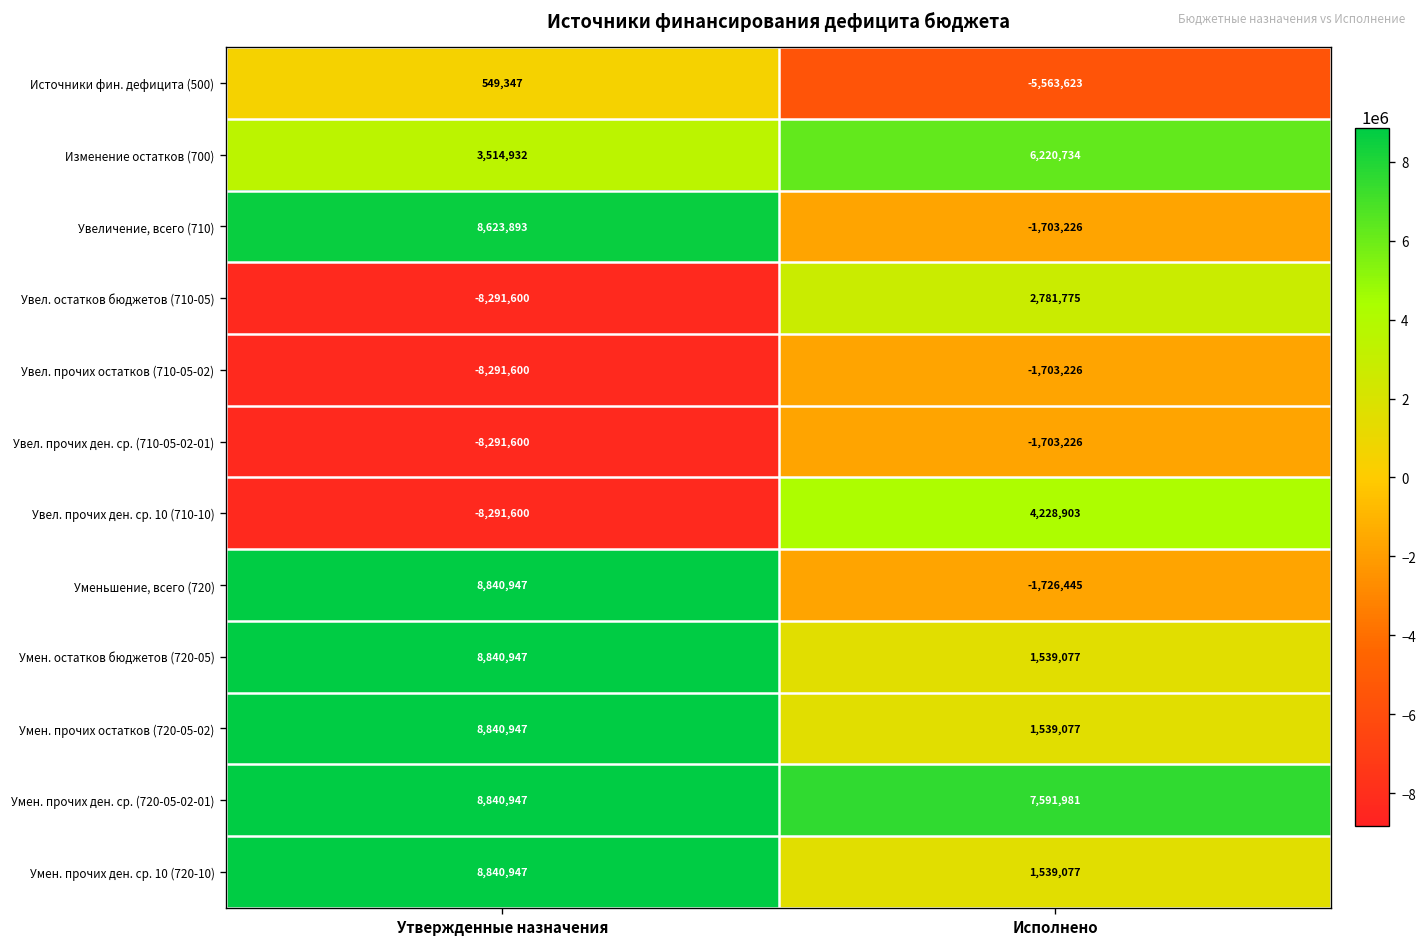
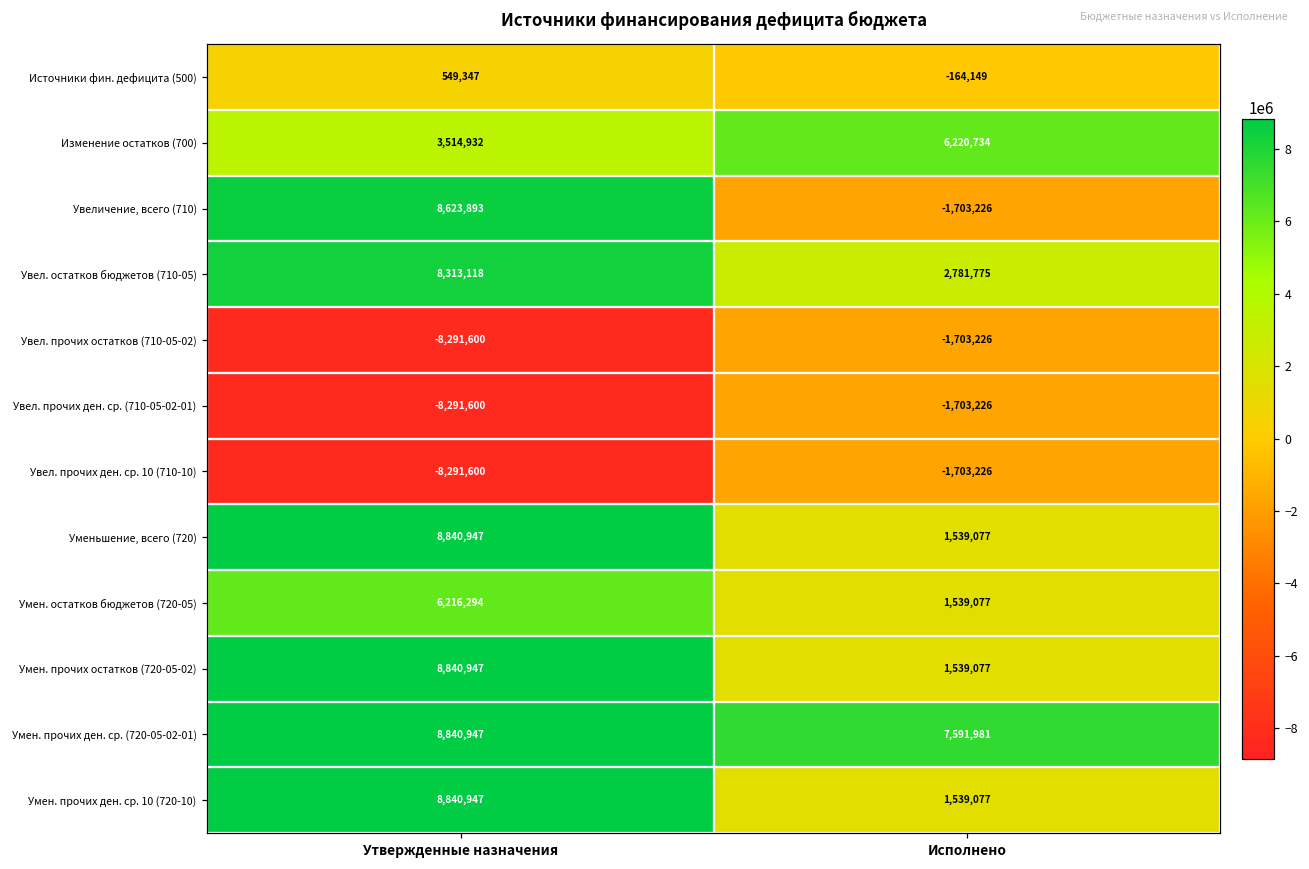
Источники фин. дефицита (500), Исполнено: -5,563,623 -> -164,149
Увел. остатков бюджетов (710-05), Утвержденные назначения: -8,291,600 -> 8,313,118
Увел. прочих ден. ср. 10 (710-10), Исполнено: 4,228,903 -> -1,703,226
Уменьшение, всего (720), Исполнено: -1,726,445 -> 1,539,077
Умен. остатков бюджетов (720-05), Утвержденные назначения: 8,840,947 -> 6,216,294
